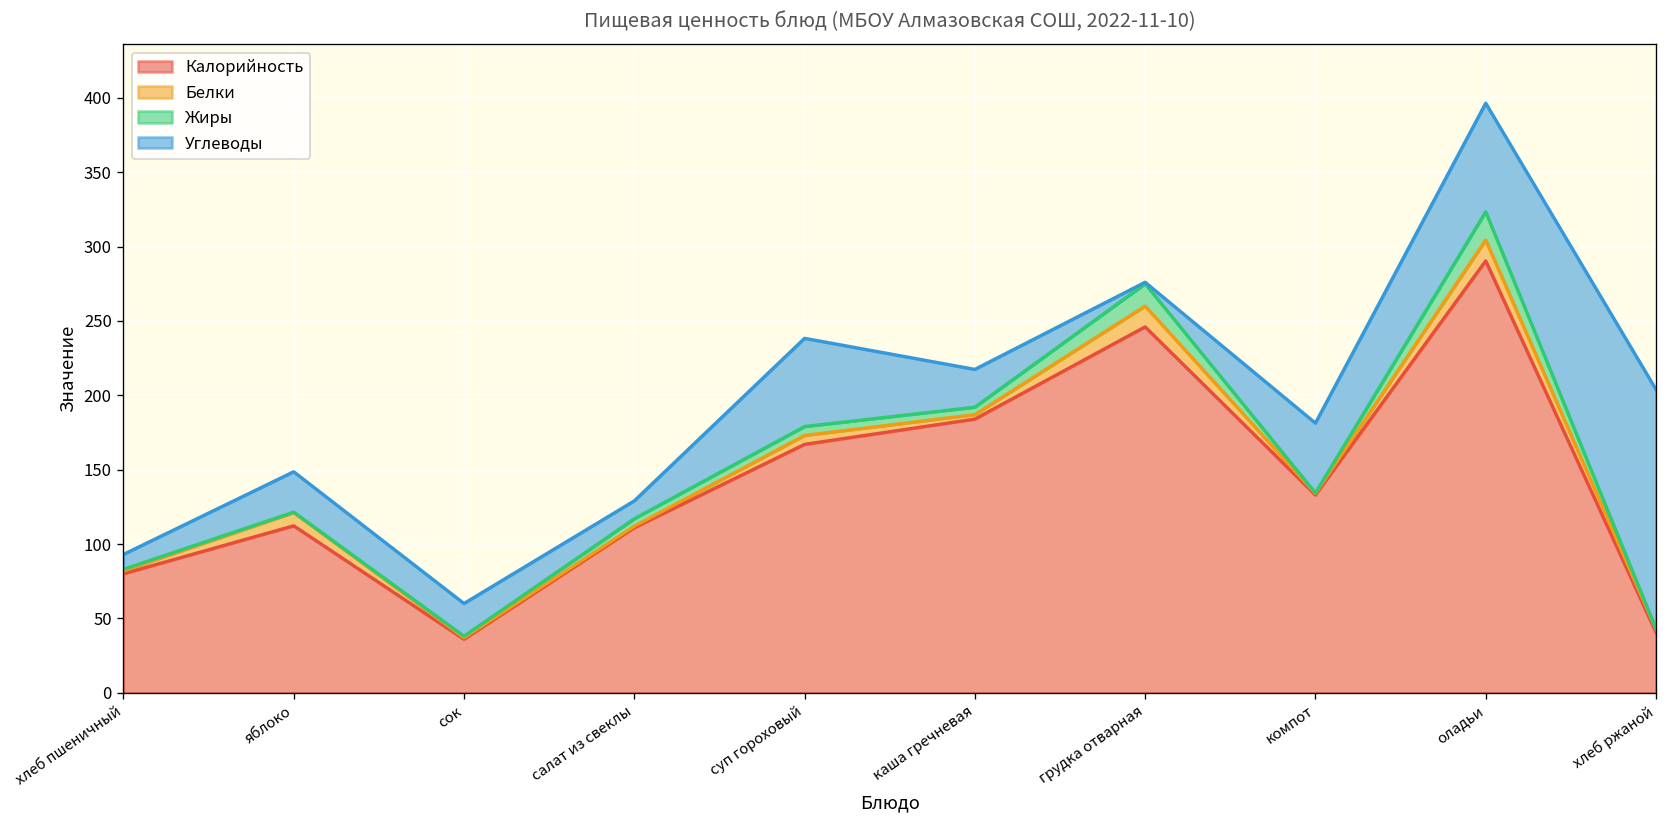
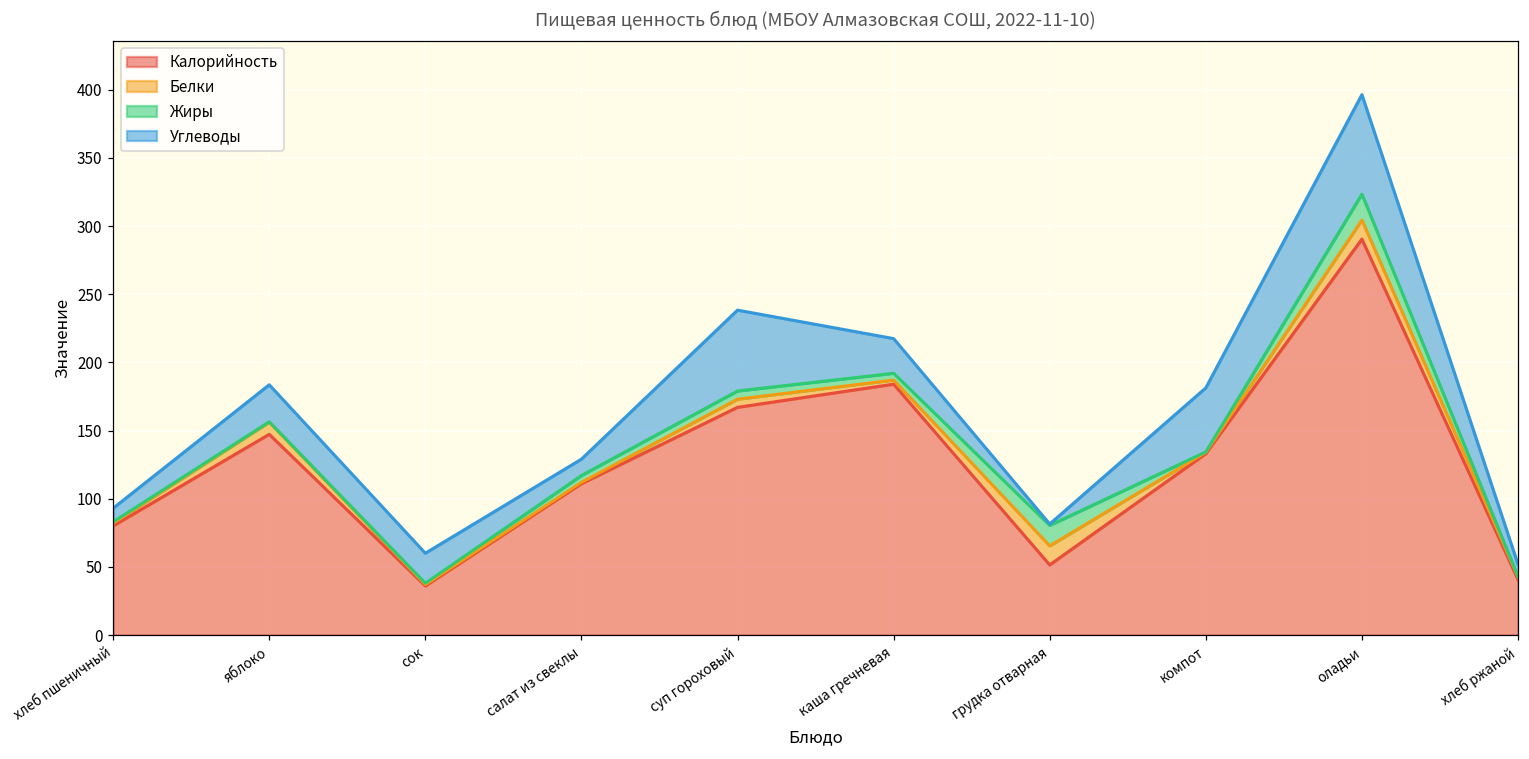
Калорийность, яблоко: 112 -> 147
Калорийность, грудка отварная: 246 -> 51
Углеводы, хлеб ржаной: 161 -> 9
